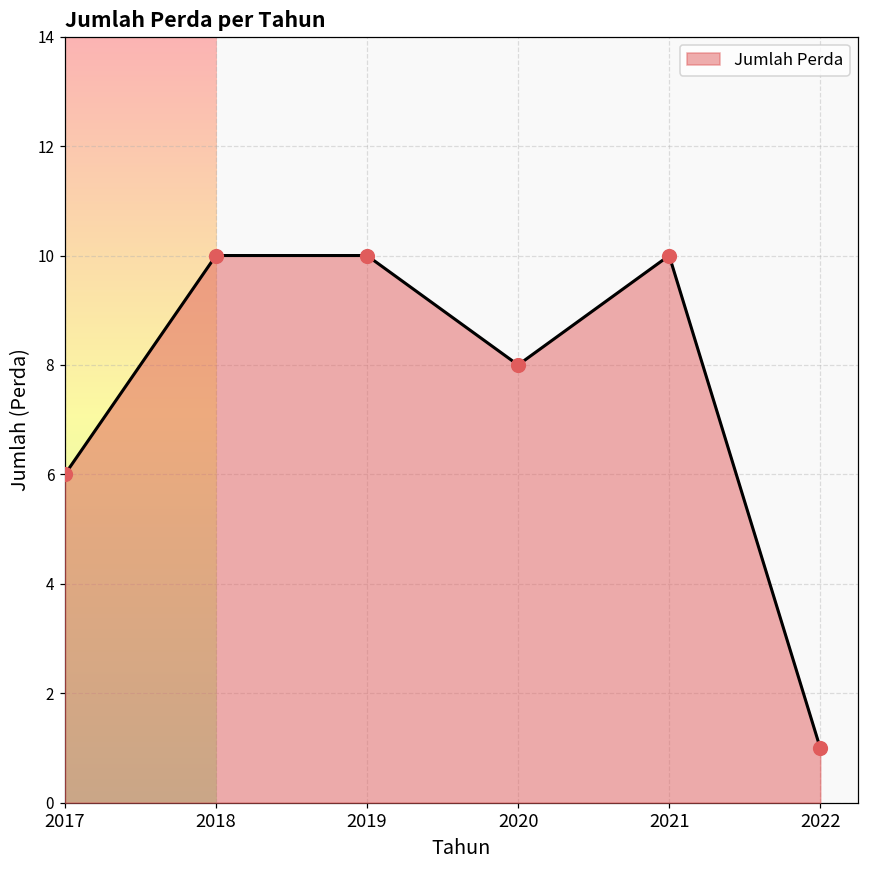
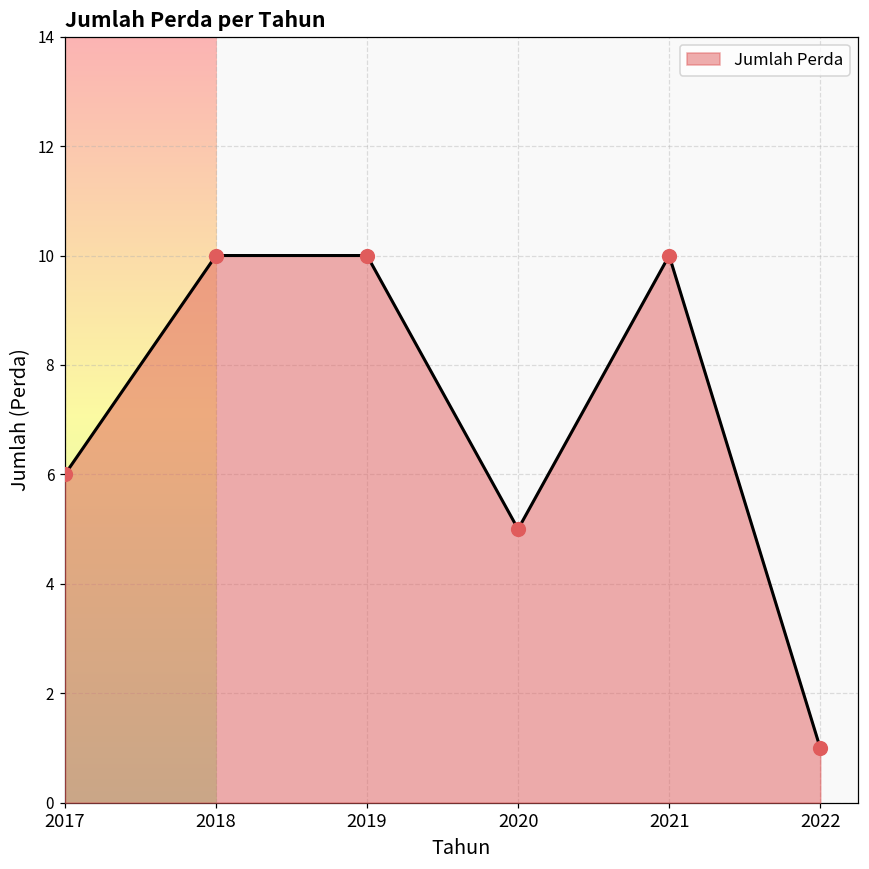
2020: 8 -> 5
